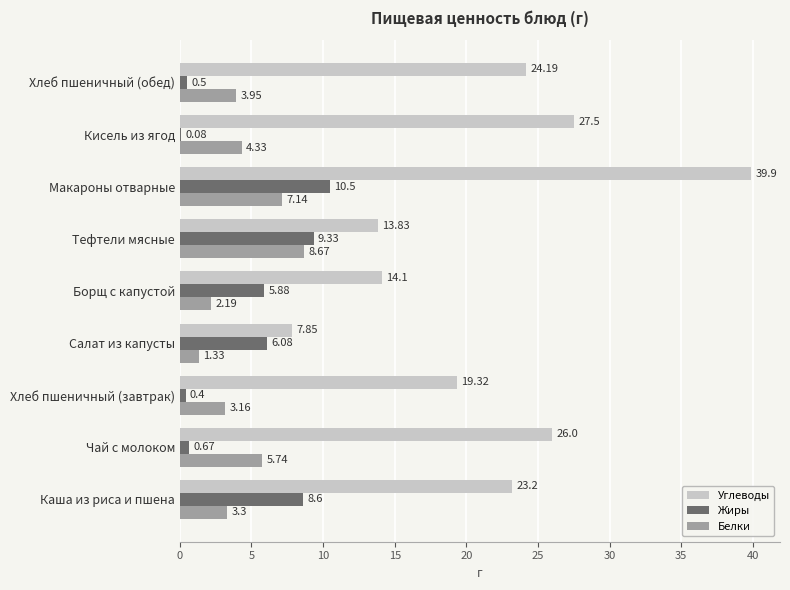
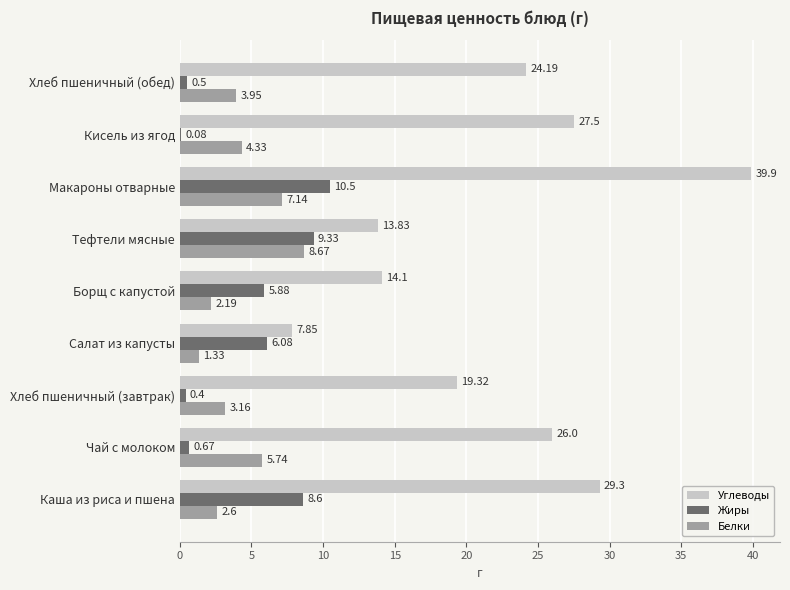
Углеводы, Каша из риса и пшена: 23.2 -> 29.3
Белки, Каша из риса и пшена: 3.3 -> 2.6
